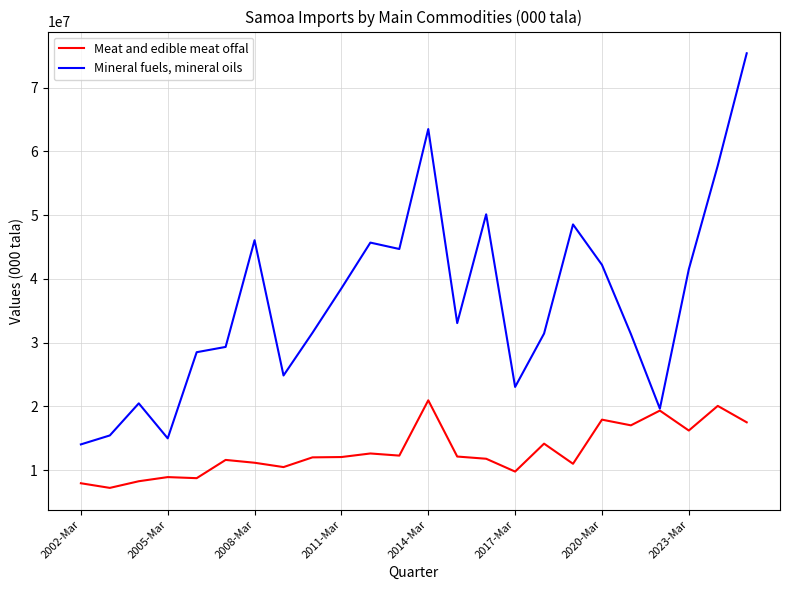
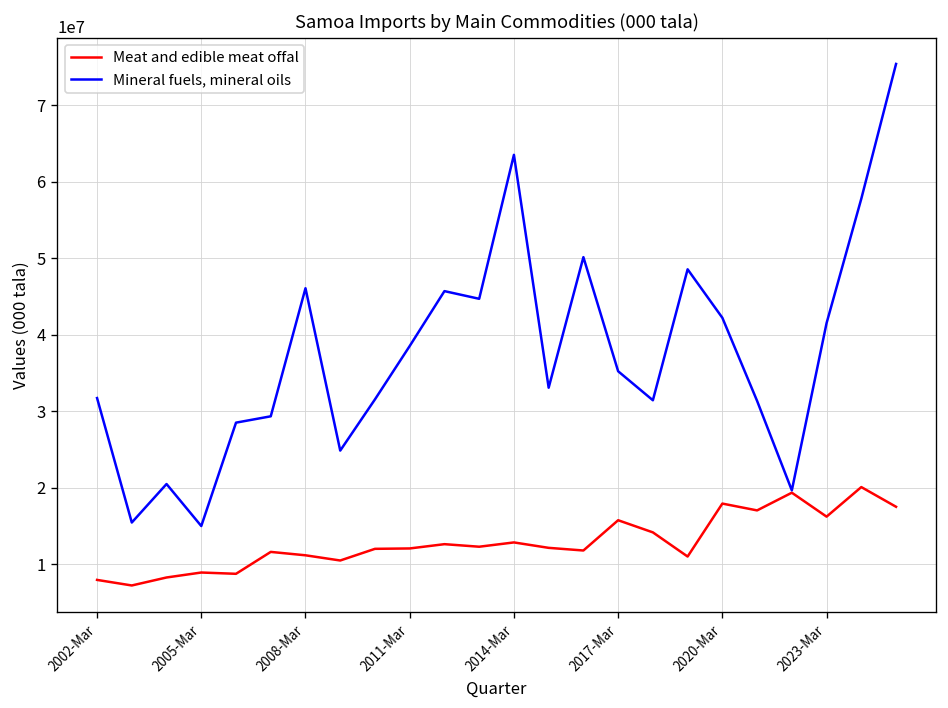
Mineral fuels, mineral oils, 2002-Mar: 14000000 -> 32000000
Meat and edible meat offal, 2014-Mar: 21000000 -> 13000000
Meat and edible meat offal, 2017-Mar: 10000000 -> 16000000
Mineral fuels, mineral oils, 2017-Mar: 23000000 -> 35000000
